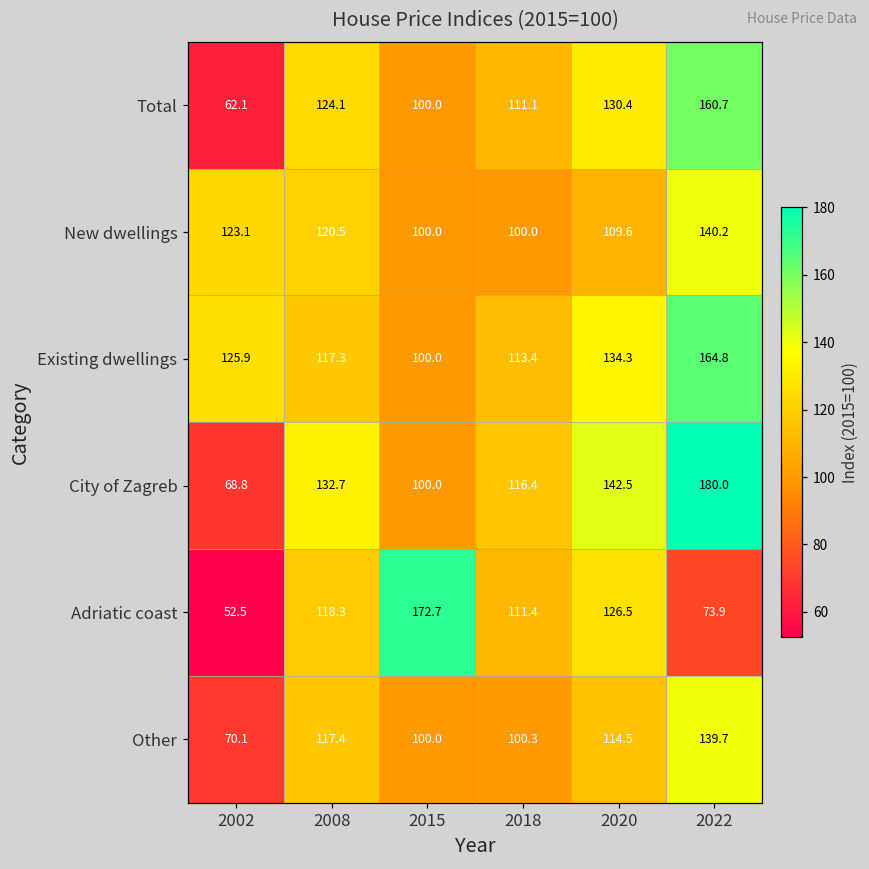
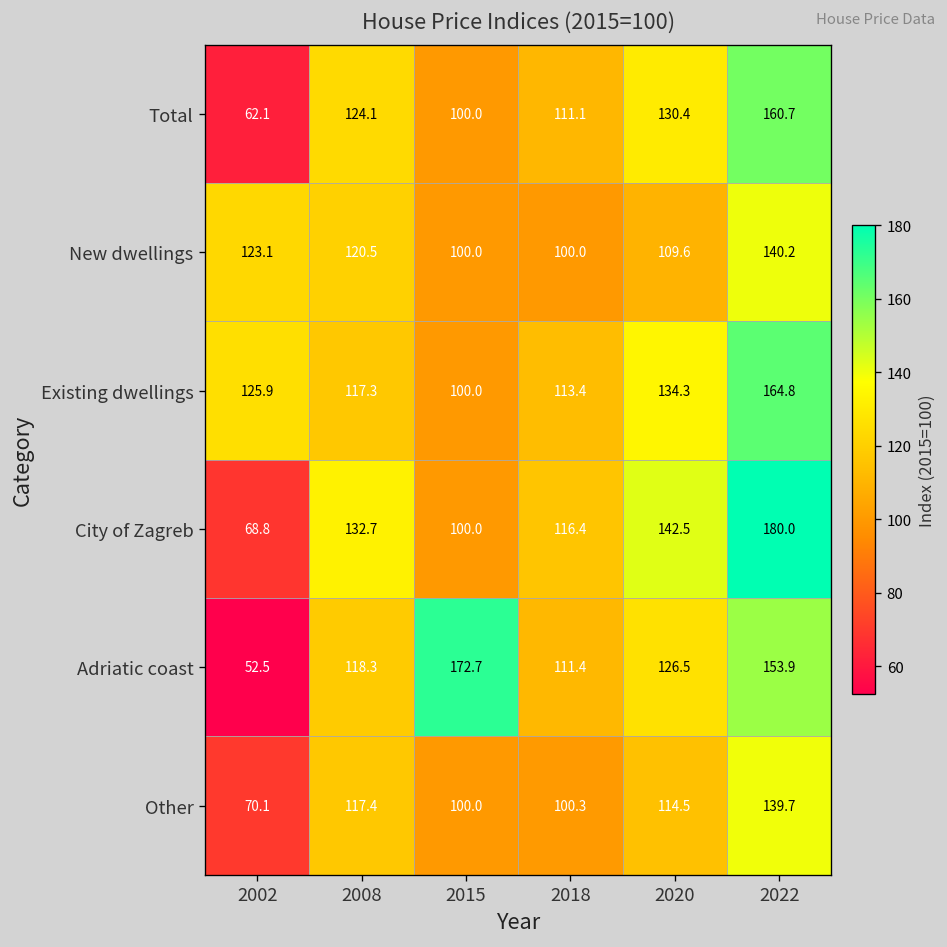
Adriatic coast, 2022: 73.9 -> 153.9
